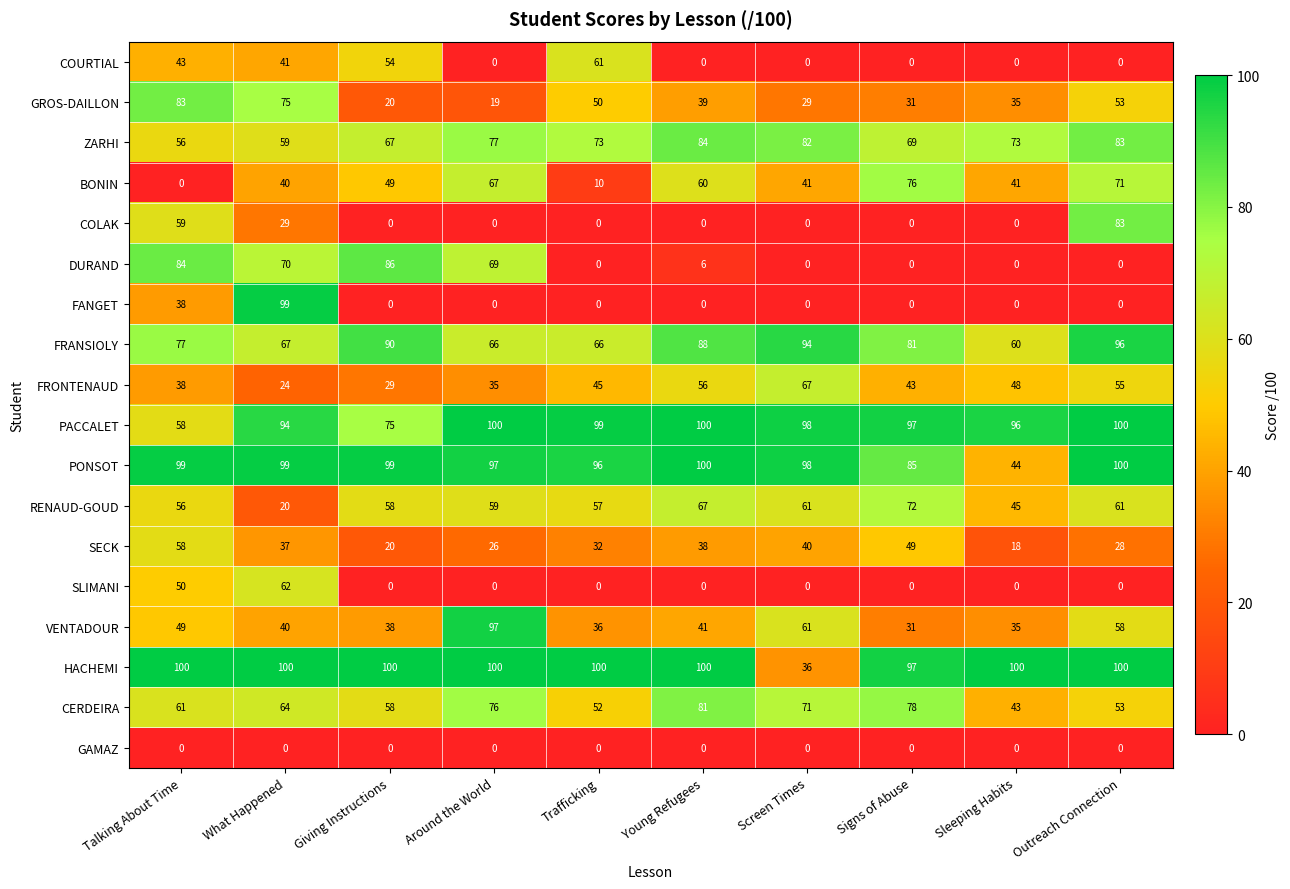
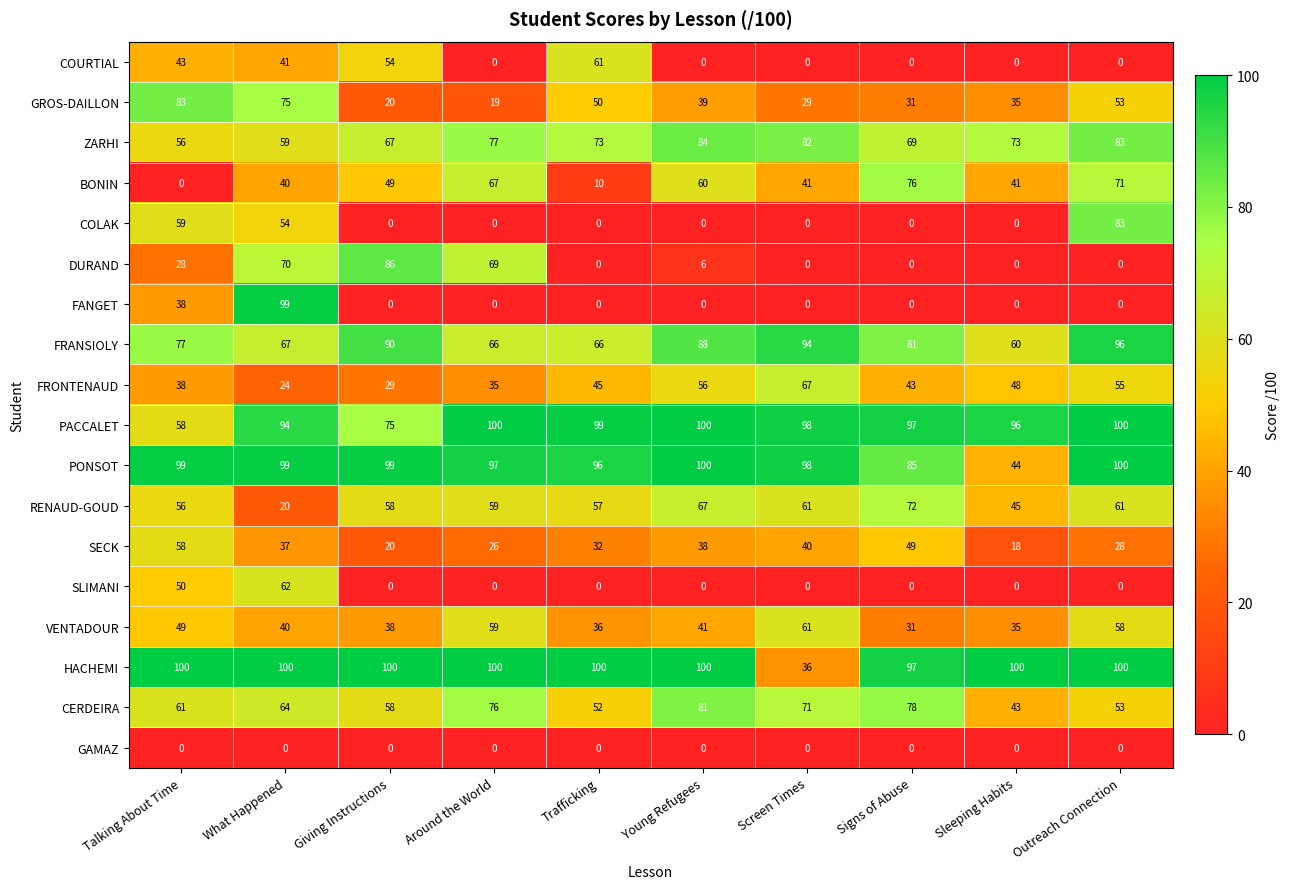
COLAK, What Happened: 29 -> 54
DURAND, Talking About Time: 84 -> 28
VENTADOUR, Around the World: 97 -> 59
